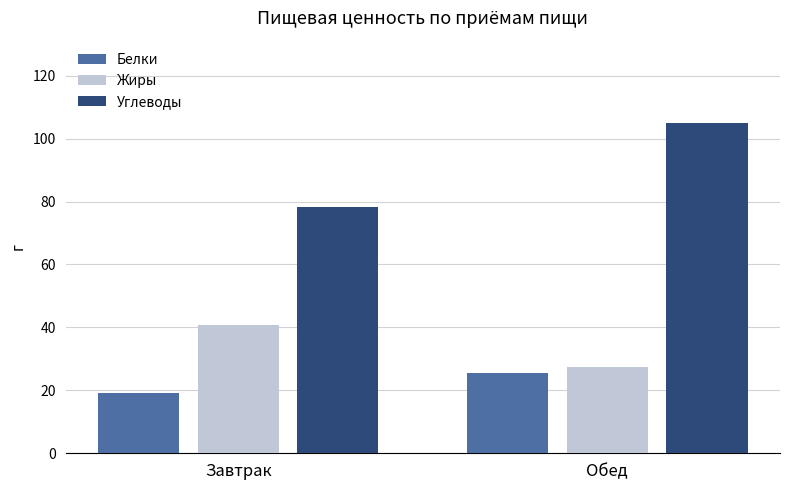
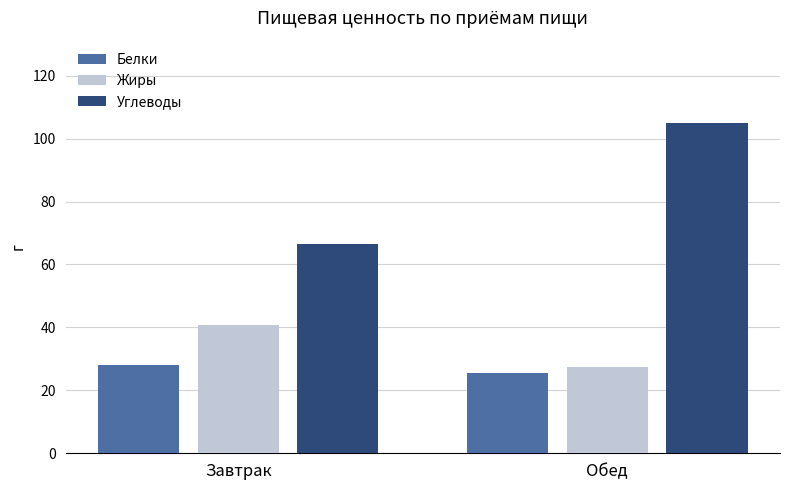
Белки, Завтрак: 19 -> 28
Углеводы, Завтрак: 78 -> 67
